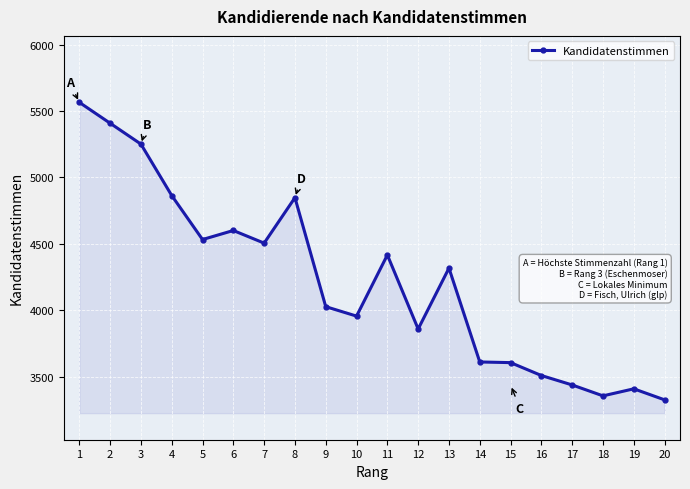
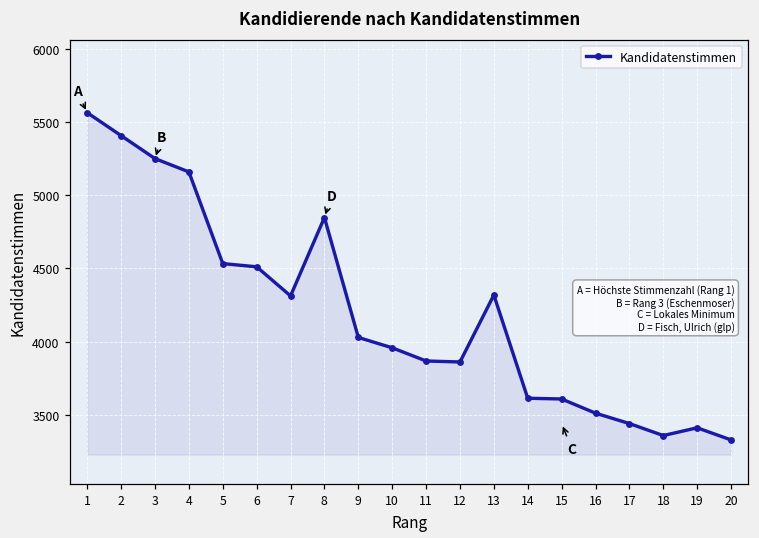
4: 4860 -> 5160
6: 4600 -> 4510
7: 4510 -> 4310
11: 4420 -> 3870
